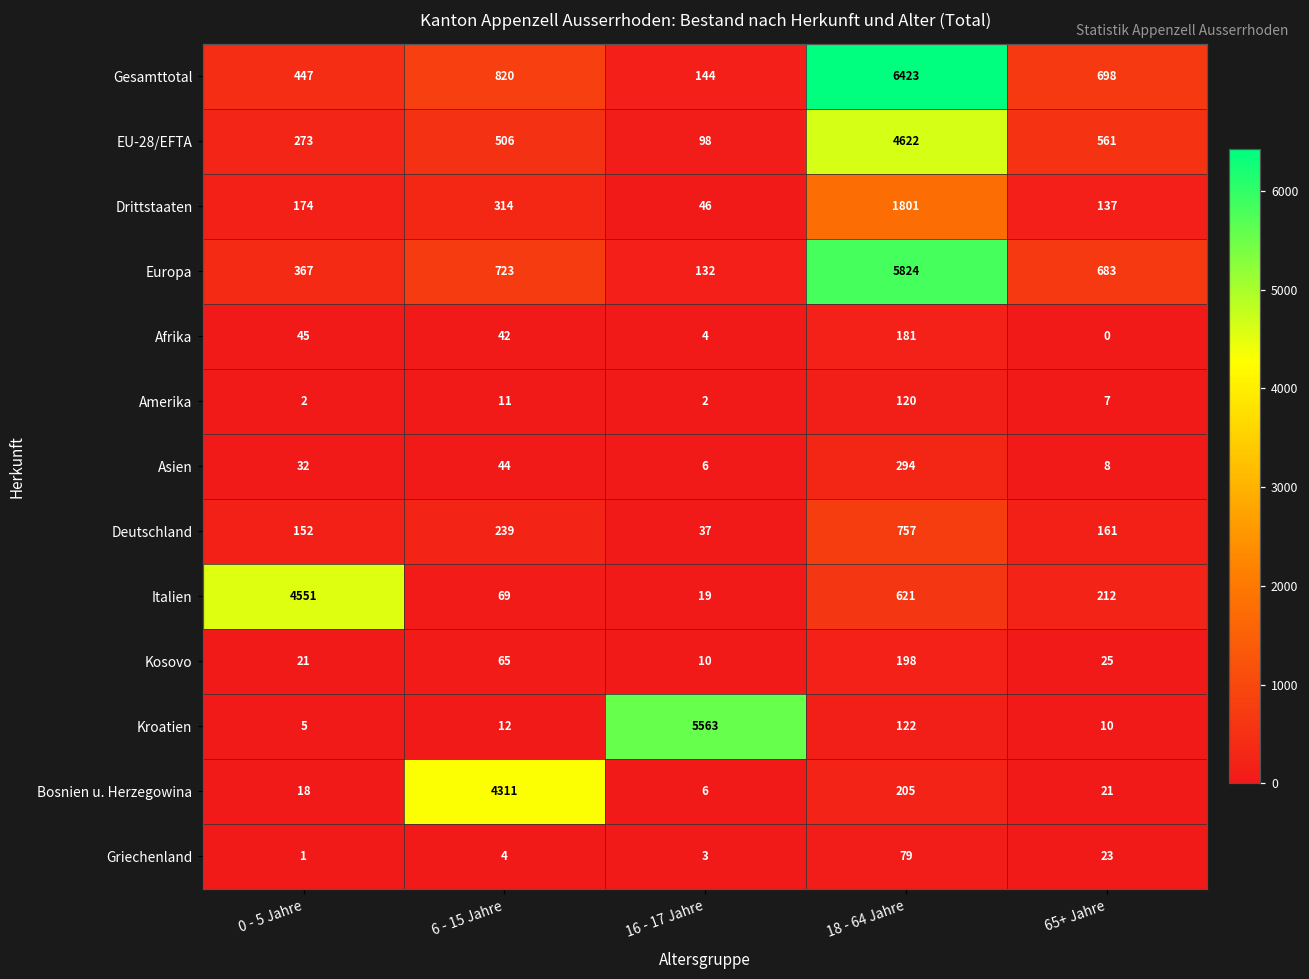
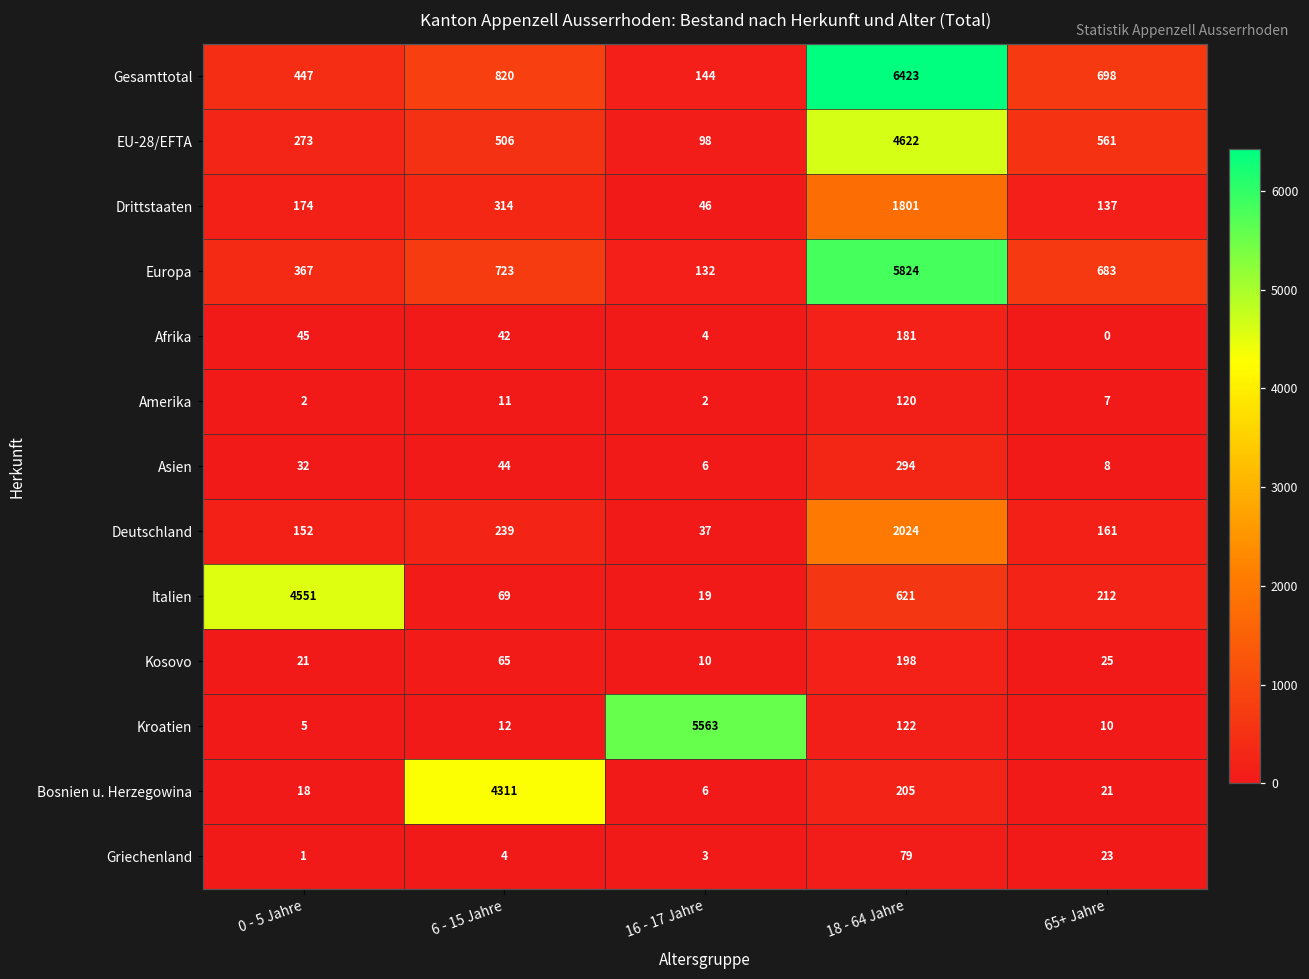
Deutschland, 18 - 64 Jahre: 757 -> 2024
